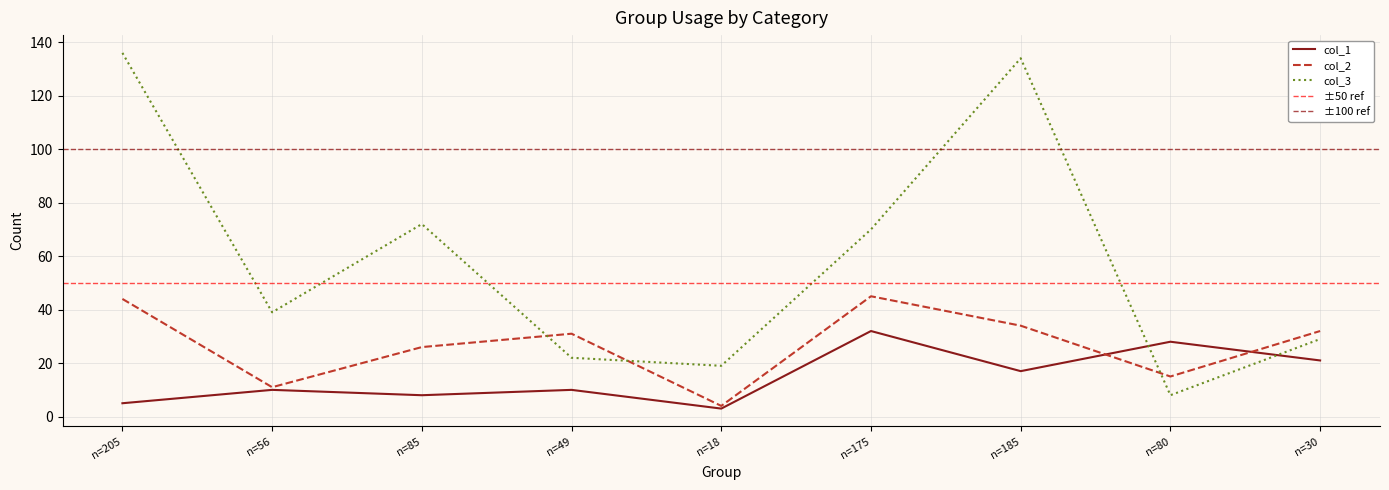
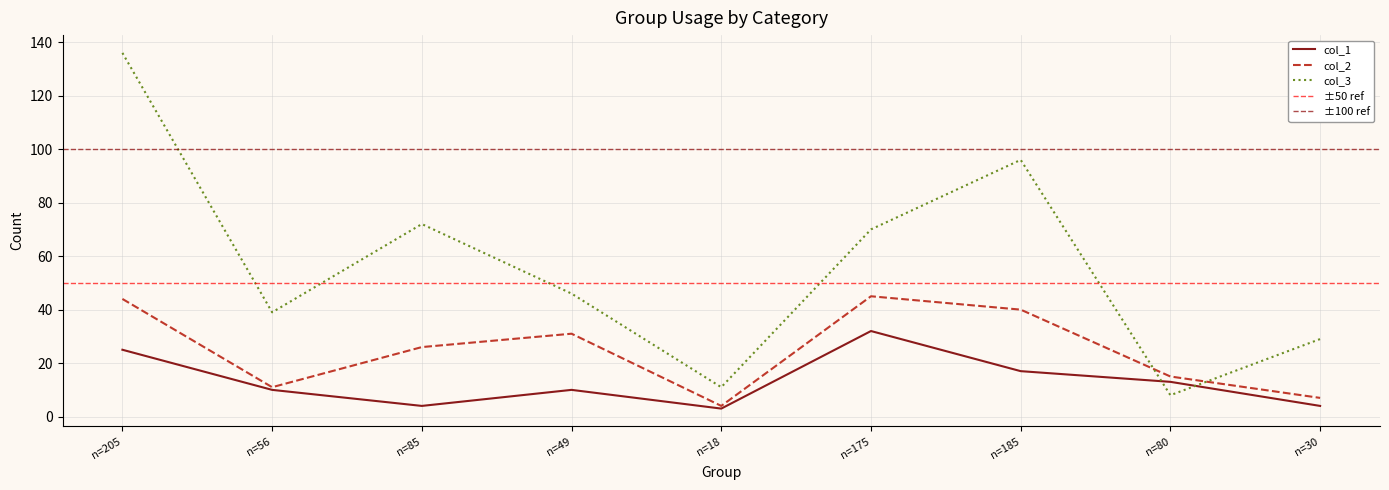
col_1, n=205: 5 -> 25
col_1, n=85: 8 -> 4
col_3, n=49: 22 -> 46
col_3, n=18: 19 -> 11
col_2, n=185: 34 -> 40
col_3, n=185: 134 -> 96
col_1, n=80: 28 -> 13
col_1, n=30: 21 -> 4
col_2, n=30: 32 -> 7
